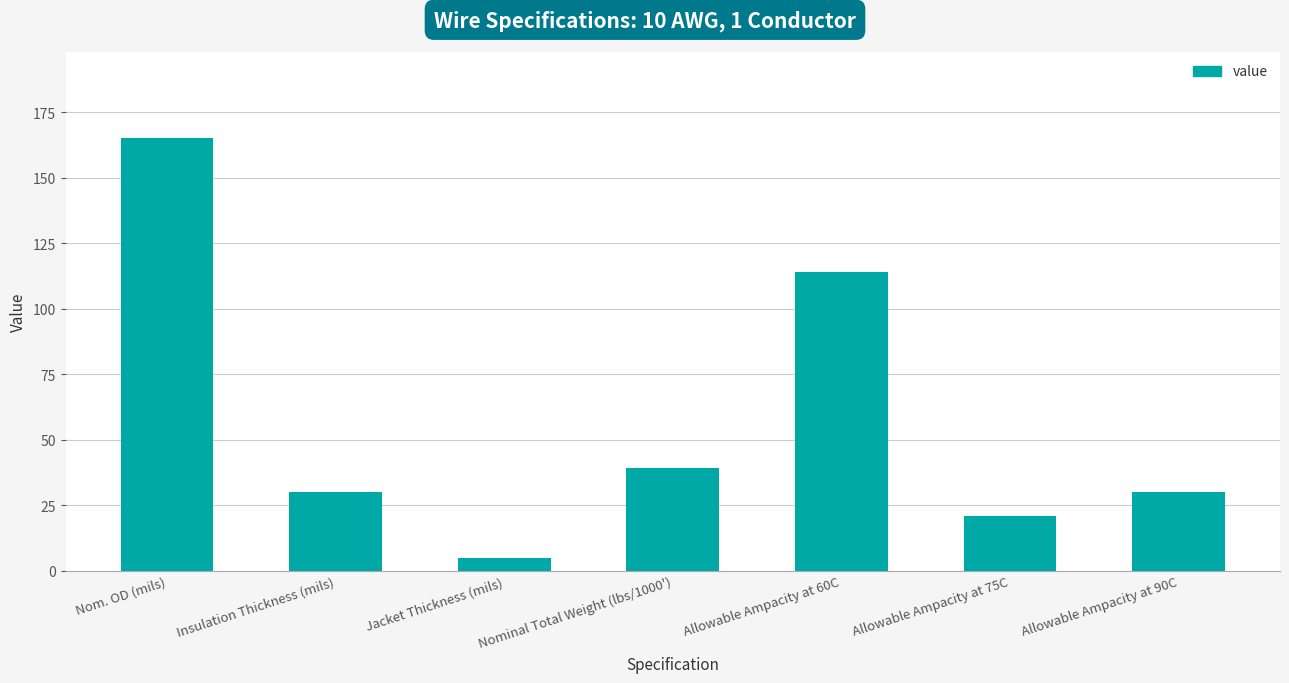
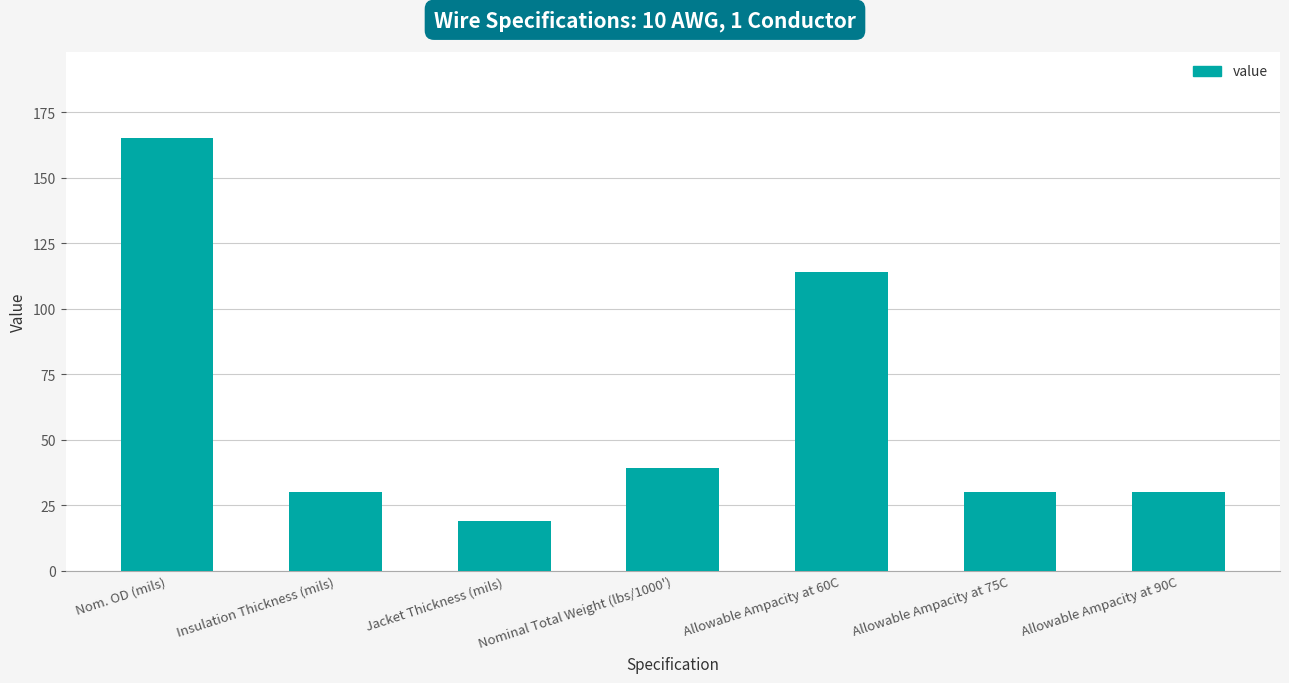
Jacket Thickness (mils): 5 -> 19
Allowable Ampacity at 75C: 21 -> 30
